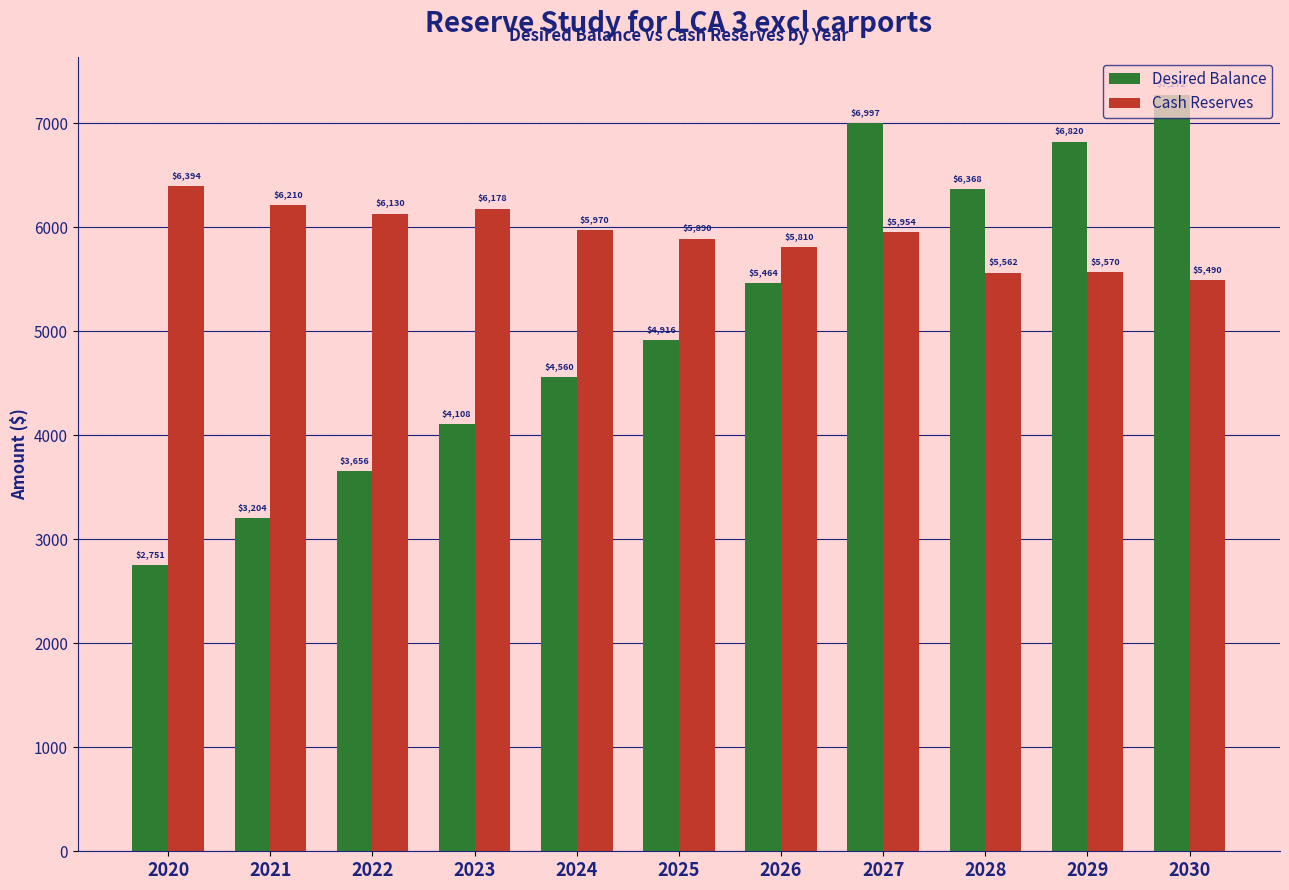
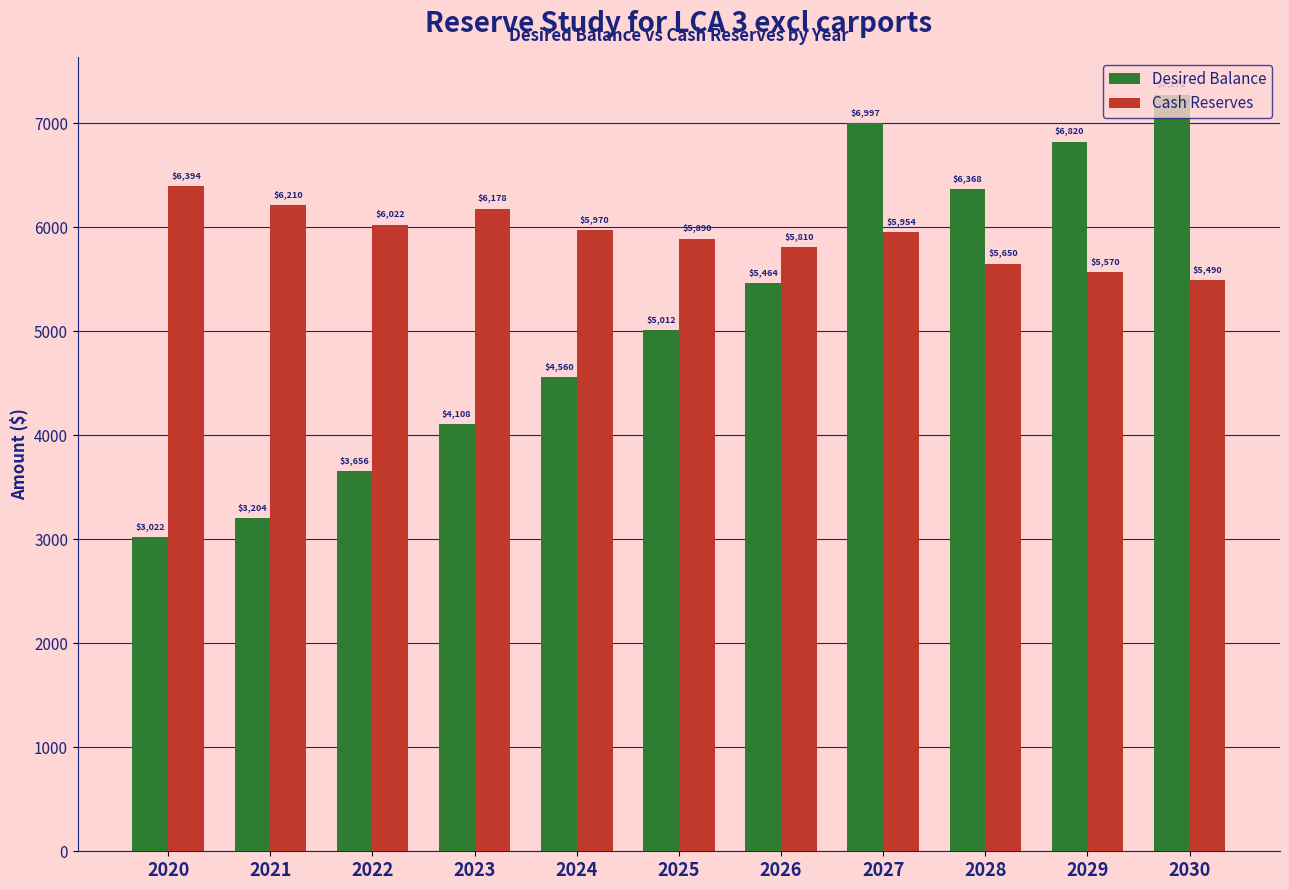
Desired Balance, 2020: $2,751 -> $3,022
Cash Reserves, 2022: $6,130 -> $6,022
Desired Balance, 2025: $4,916 -> $5,012
Cash Reserves, 2028: $5,562 -> $5,650
